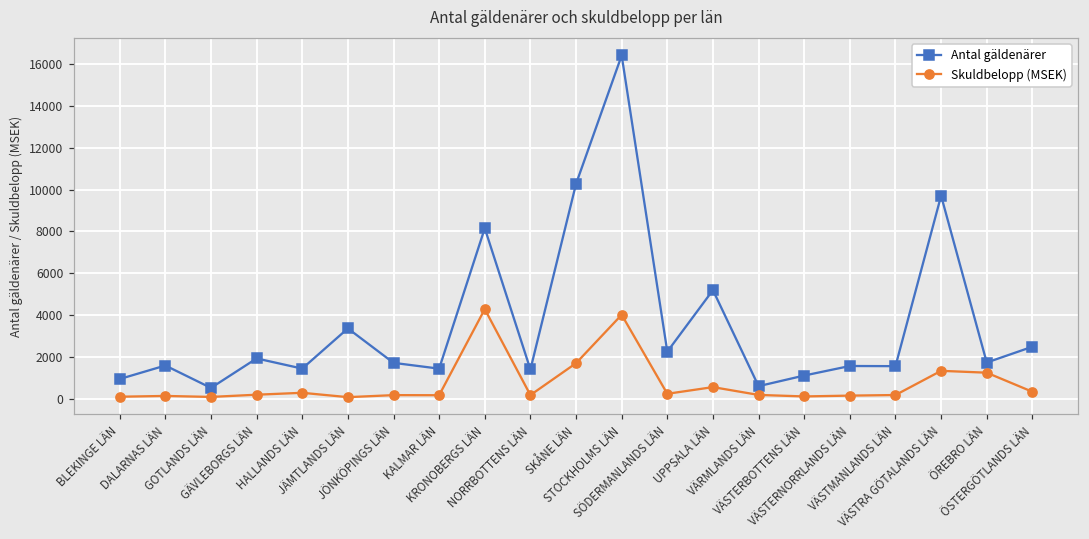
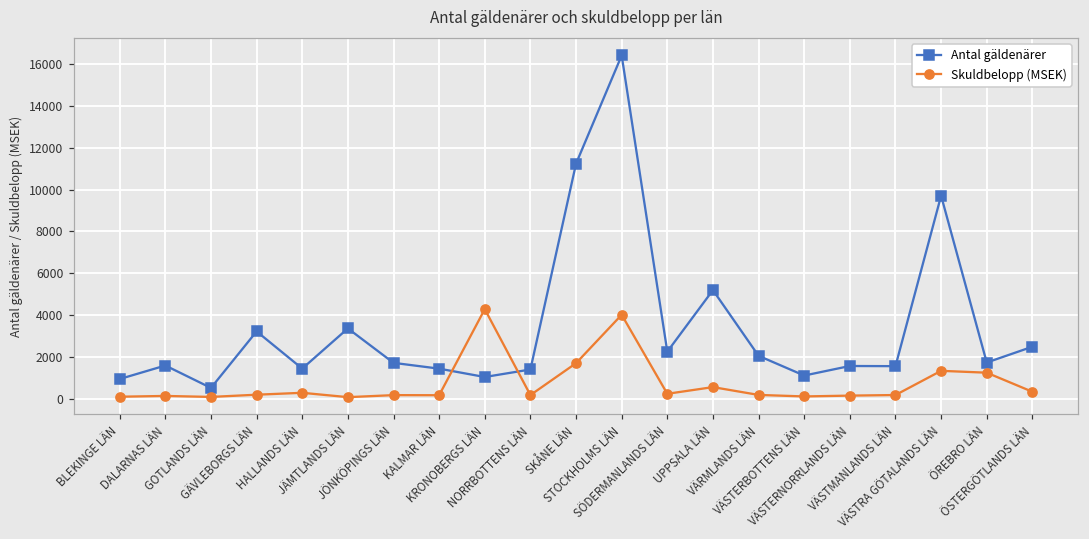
Antal gäldenärer, GÄVLEBORGS LÄN: 1900 -> 3200
Antal gäldenärer, KRONOBERGS LÄN: 8100 -> 1000
Antal gäldenärer, SKÅNE LÄN: 10300 -> 11200
Antal gäldenärer, VÄRMLANDS LÄN: 600 -> 2100
